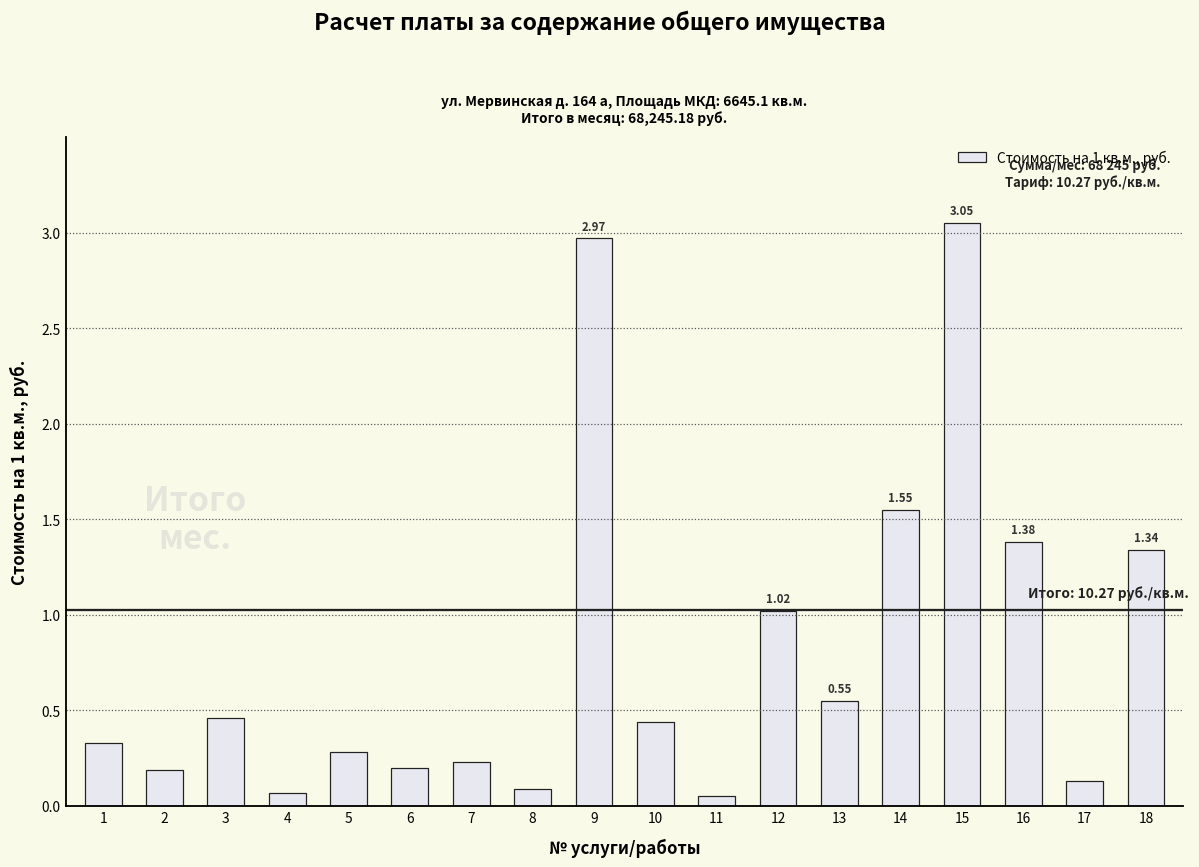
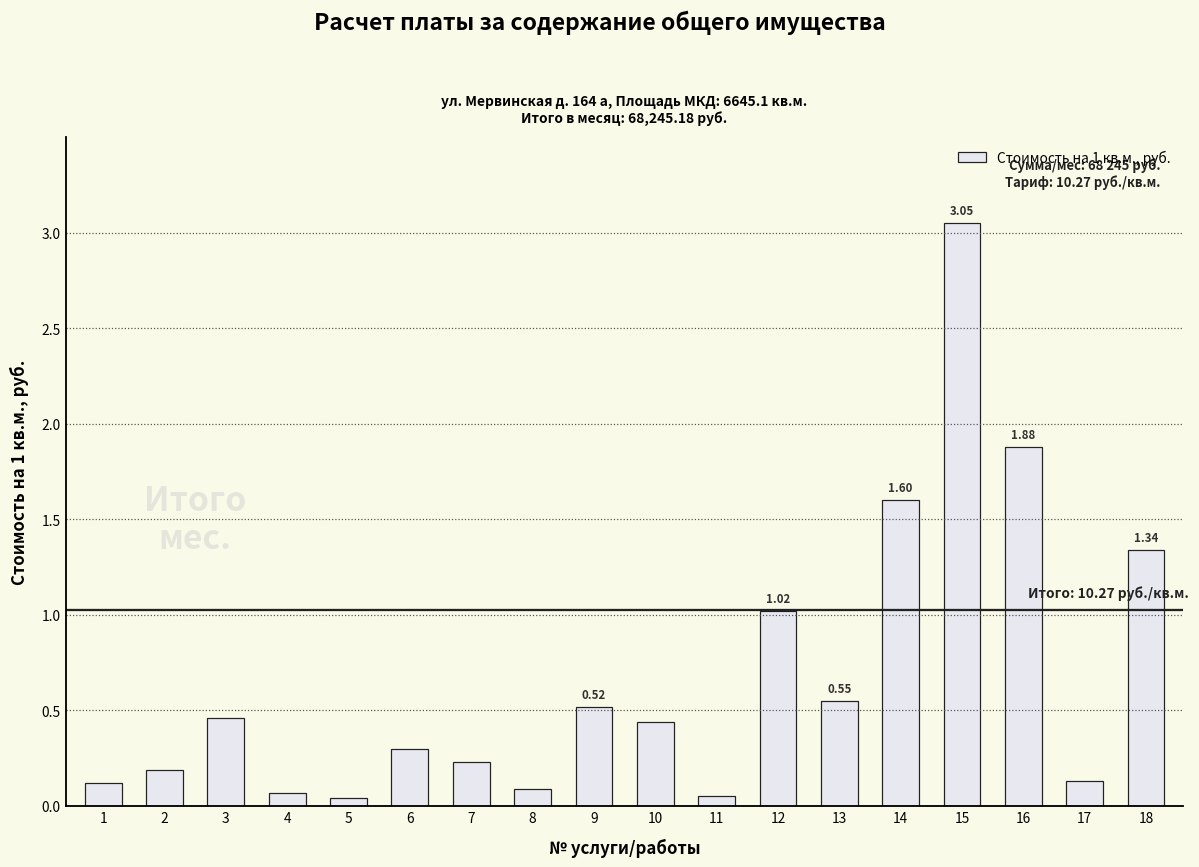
1: 0.33 -> 0.12
5: 0.28 -> 0.04
6: 0.2 -> 0.3
9: 2.97 -> 0.52
14: 1.55 -> 1.60
16: 1.38 -> 1.88
